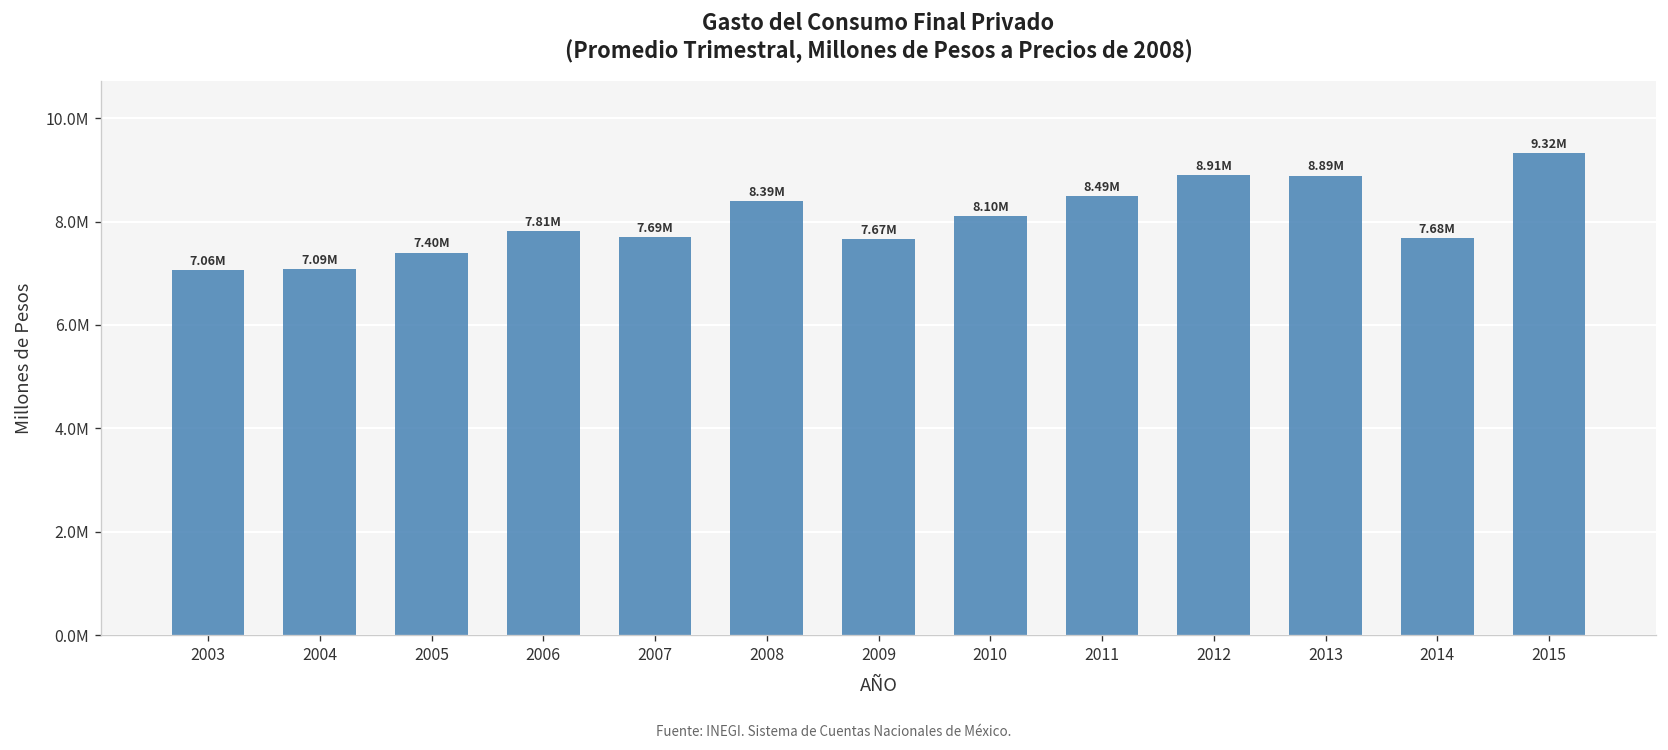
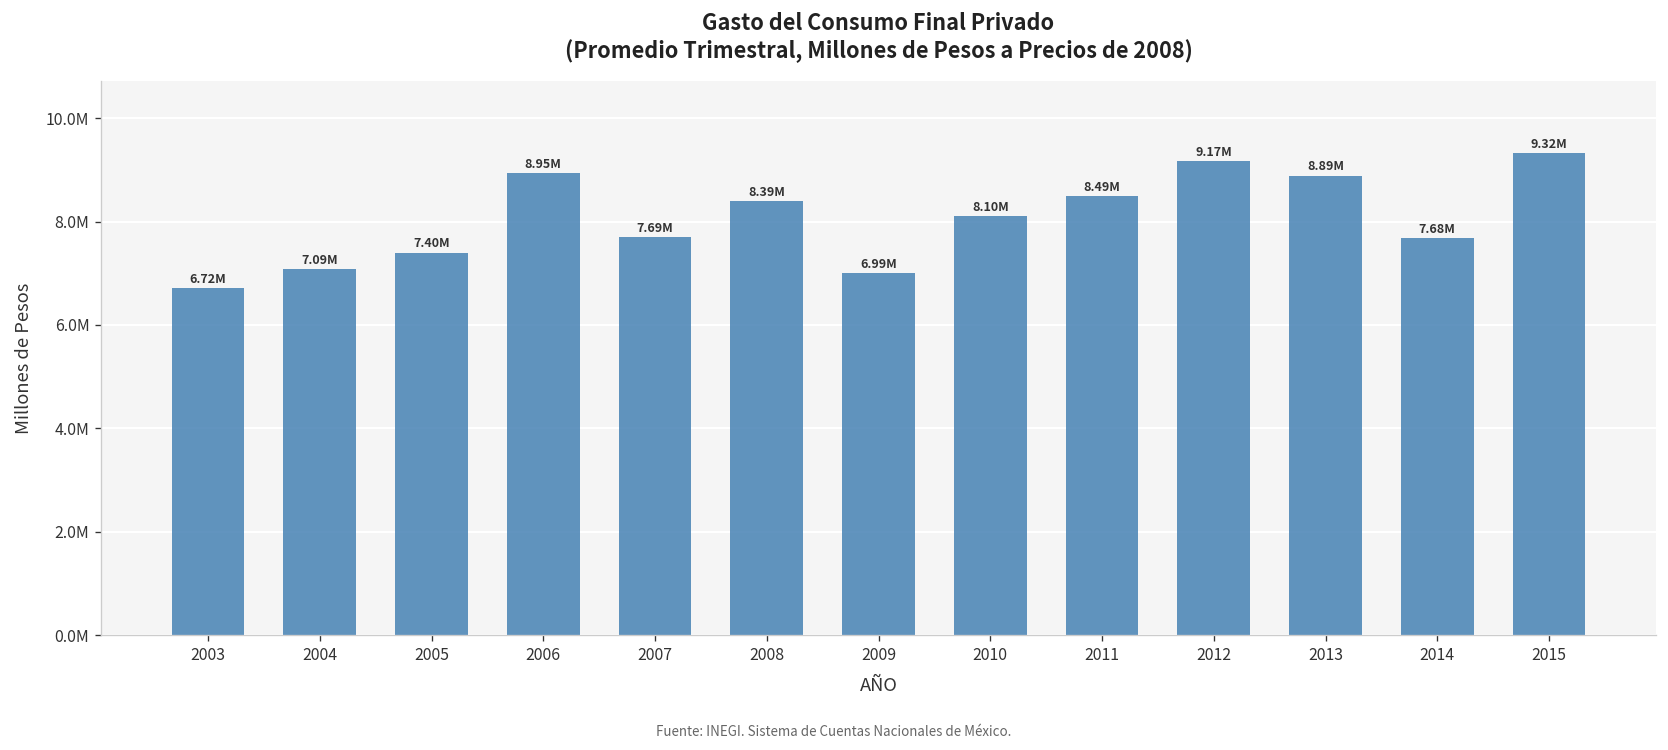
2003: 7.06M -> 6.72M
2006: 7.81M -> 8.95M
2009: 7.67M -> 6.99M
2012: 8.91M -> 9.17M
